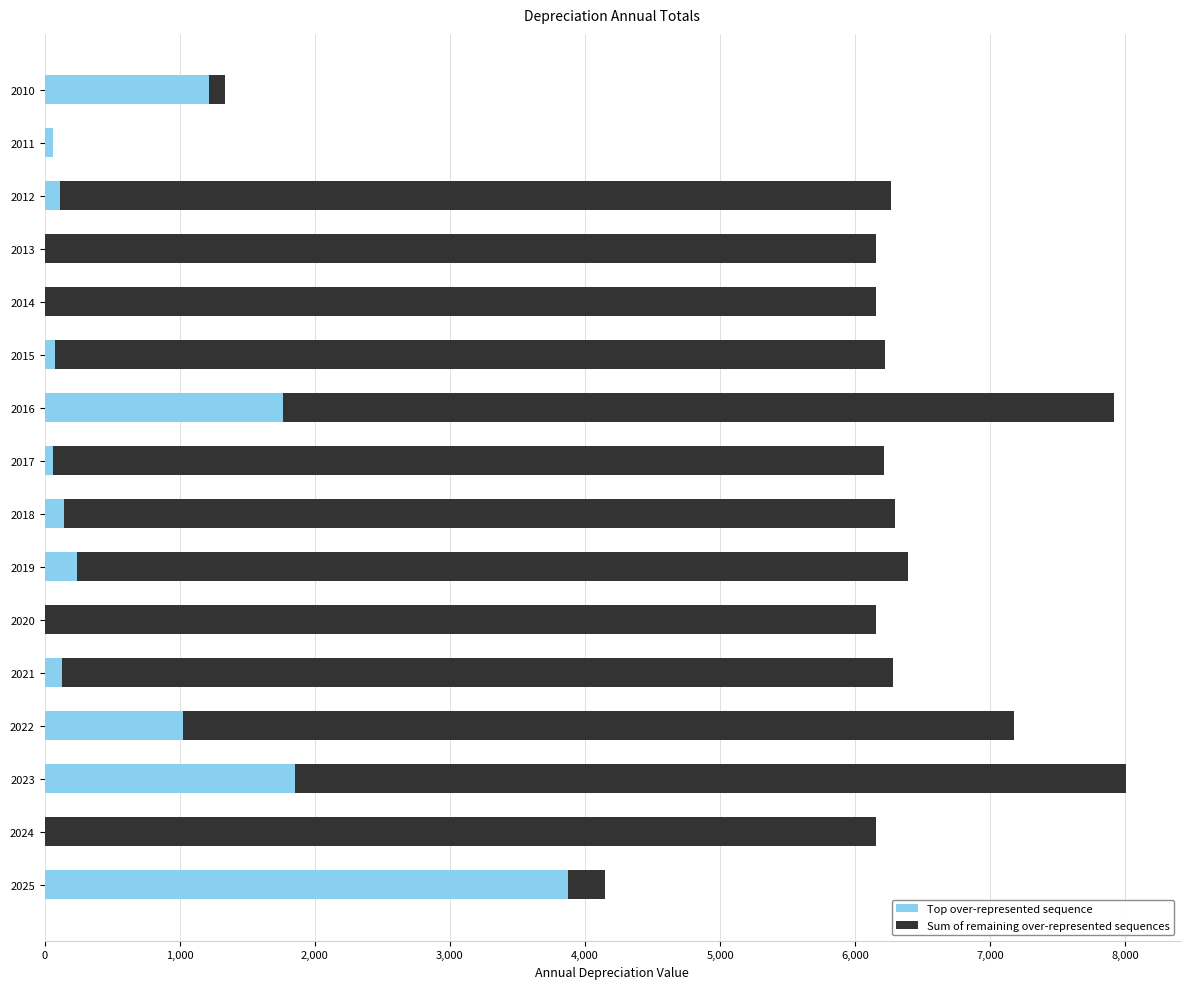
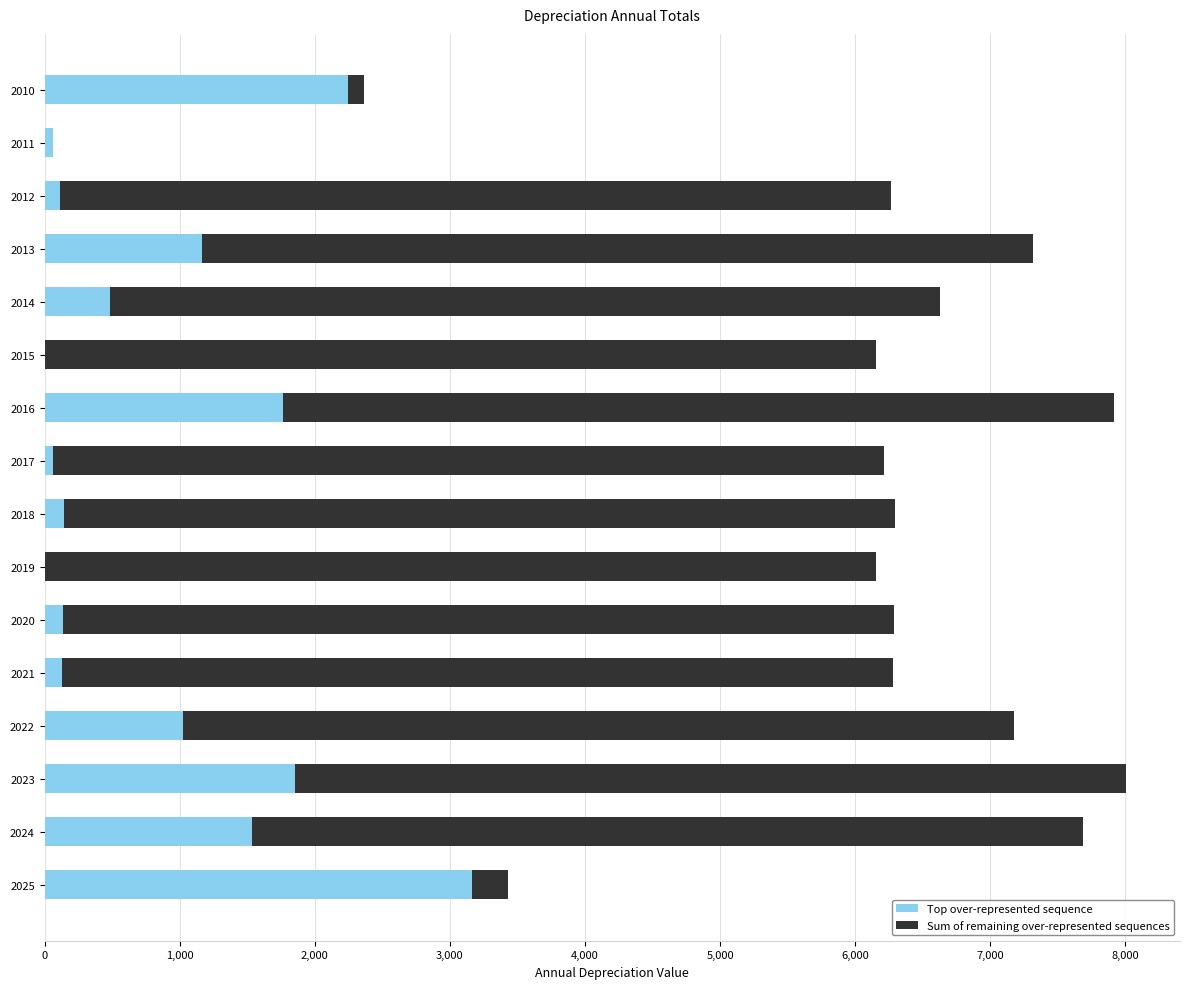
Top over-represented sequence, 2010: 1,220 -> 2,250
Top over-represented sequence, 2013: 0 -> 1,170
Top over-represented sequence, 2014: 0 -> 480
Top over-represented sequence, 2015: 70 -> 0
Top over-represented sequence, 2019: 240 -> 0
Top over-represented sequence, 2020: 0 -> 140
Top over-represented sequence, 2024: 0 -> 1,540
Top over-represented sequence, 2025: 3,880 -> 3,160
